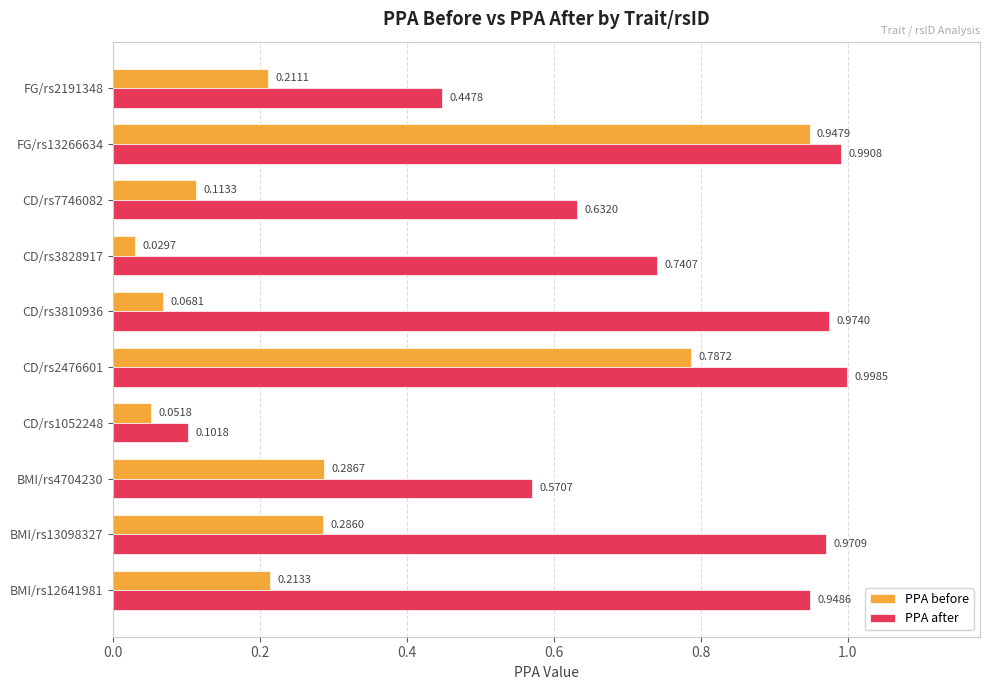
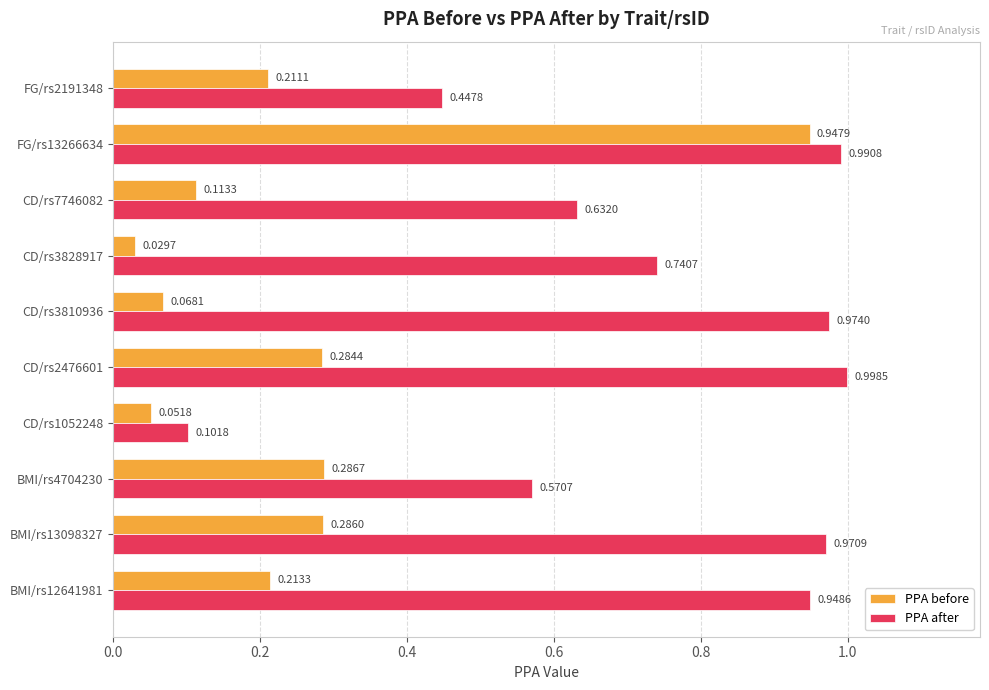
PPA before, CD/rs2476601: 0.7872 -> 0.2844
